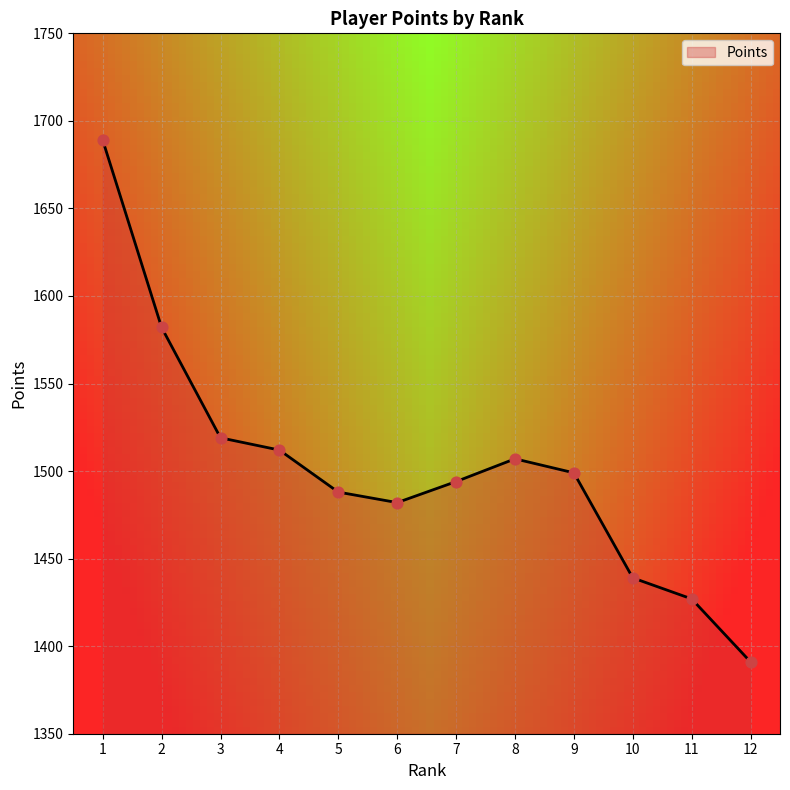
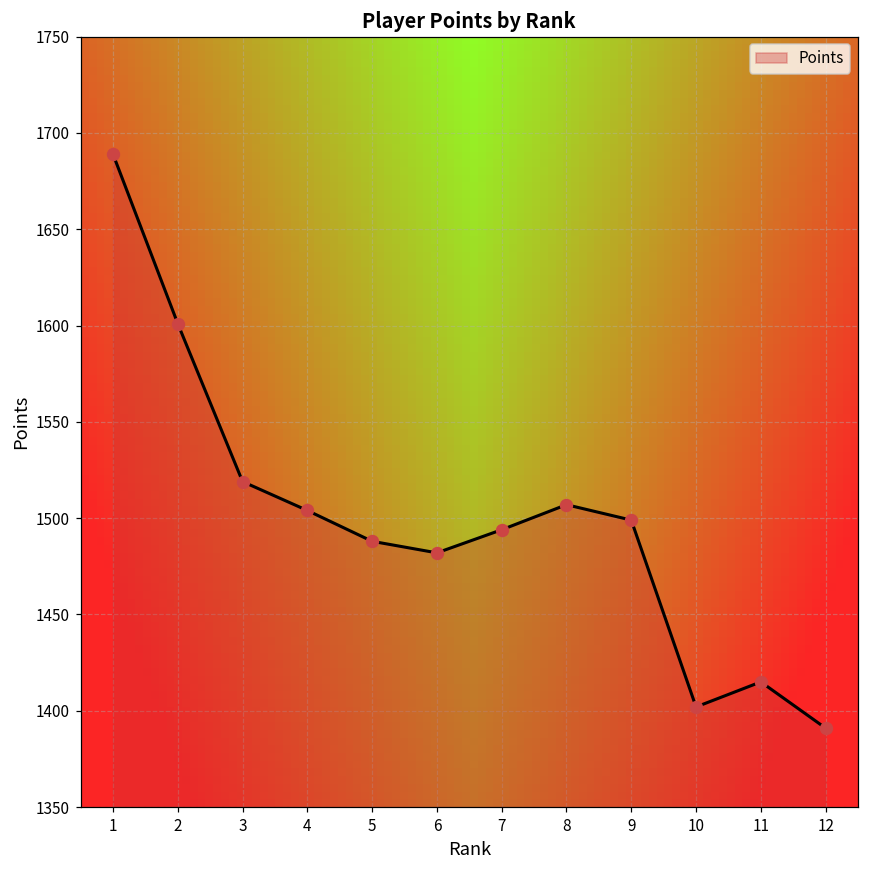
2: 1582 -> 1601
4: 1512 -> 1504
10: 1439 -> 1402
11: 1427 -> 1415
